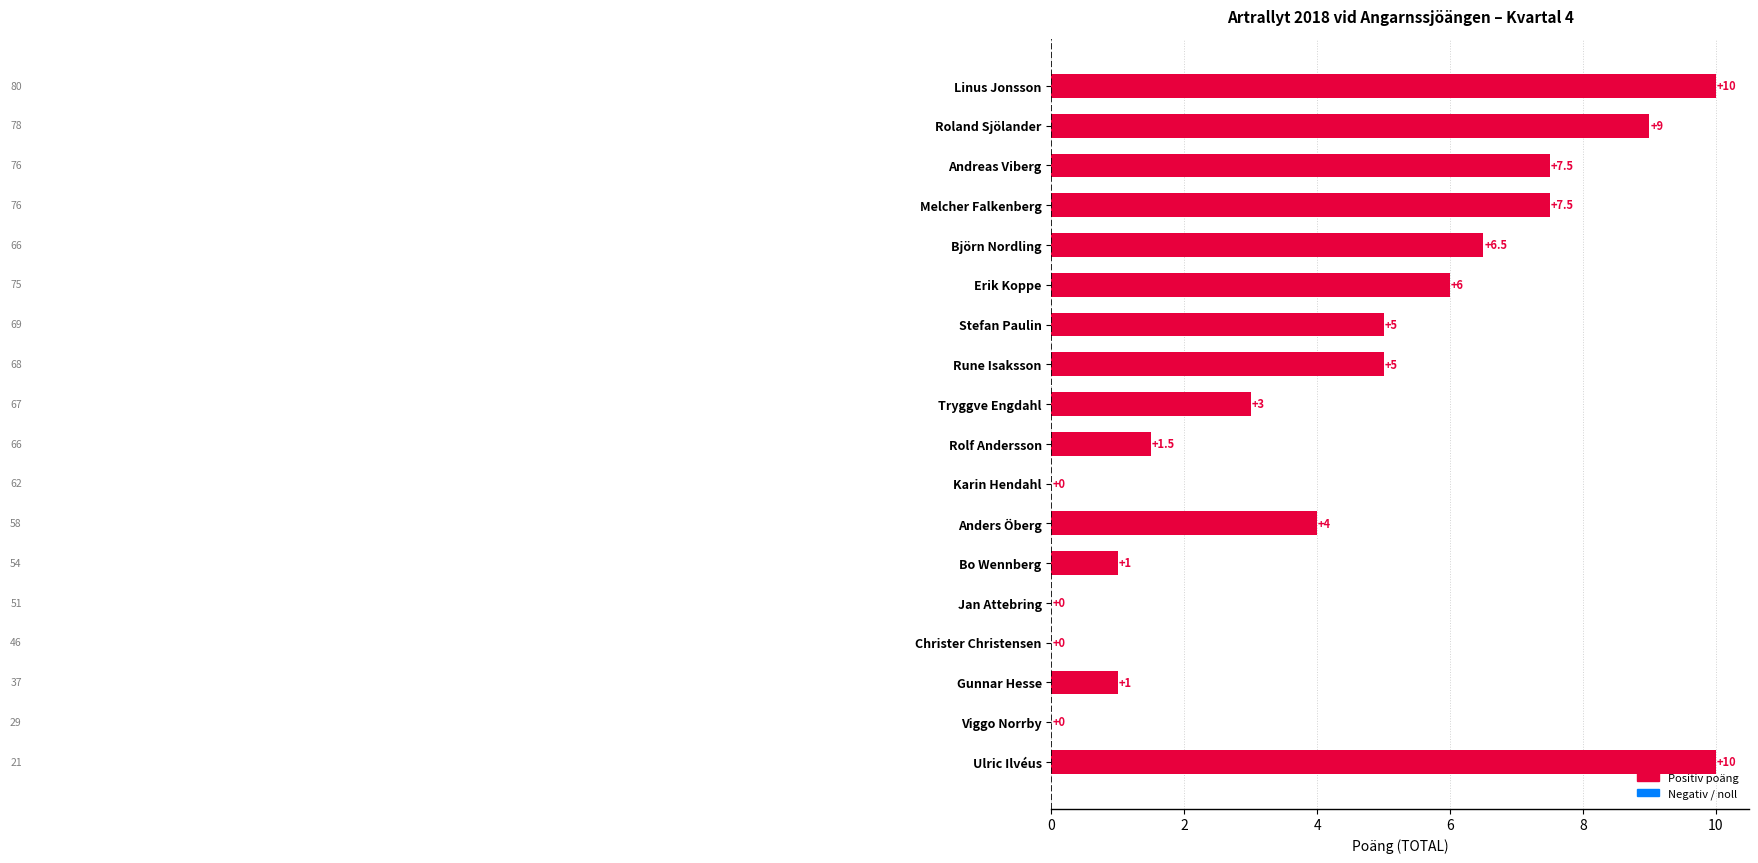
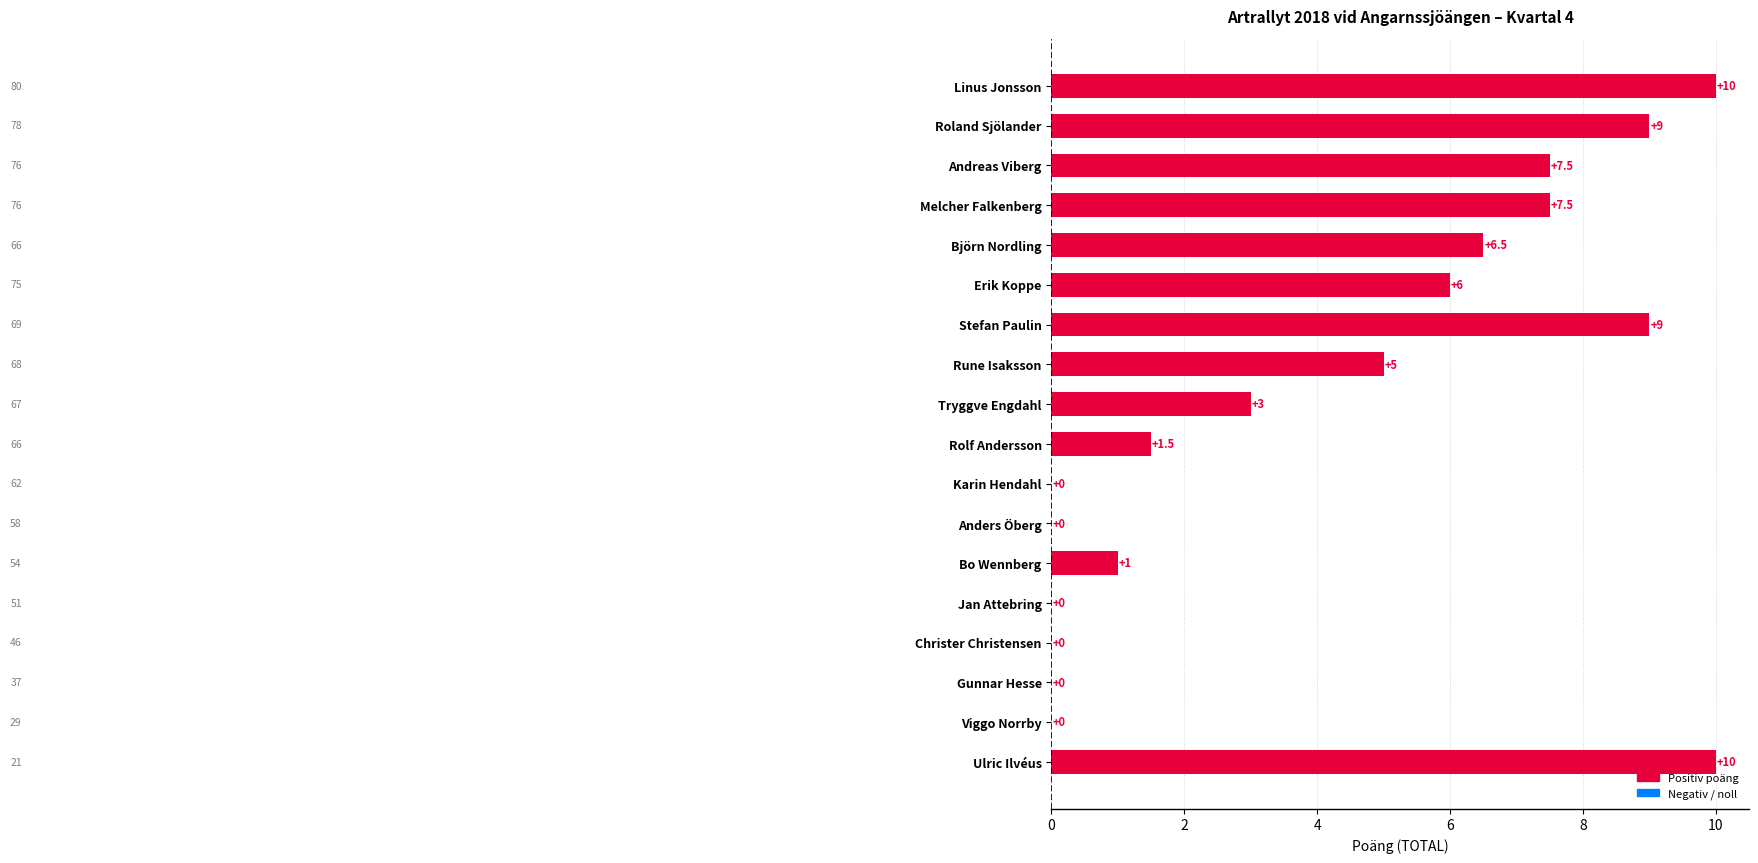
Stefan Paulin: +5 -> +9
Anders Öberg: +4 -> +0
Gunnar Hesse: +1 -> +0
